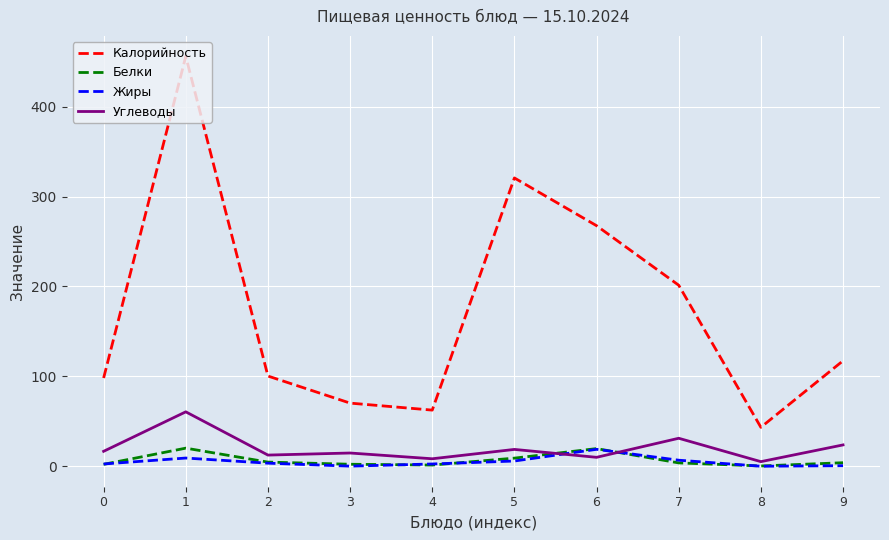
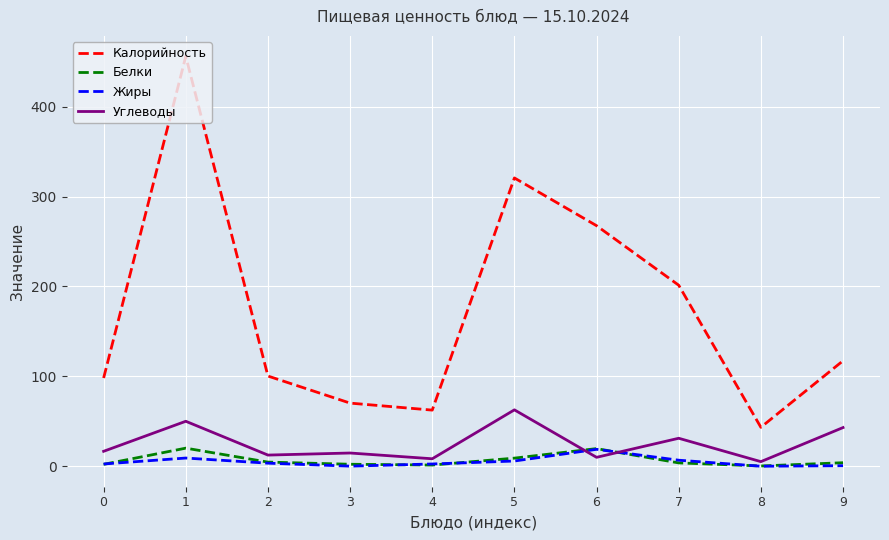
Углеводы, 1: 60 -> 50
Углеводы, 5: 20 -> 60
Углеводы, 9: 20 -> 40
